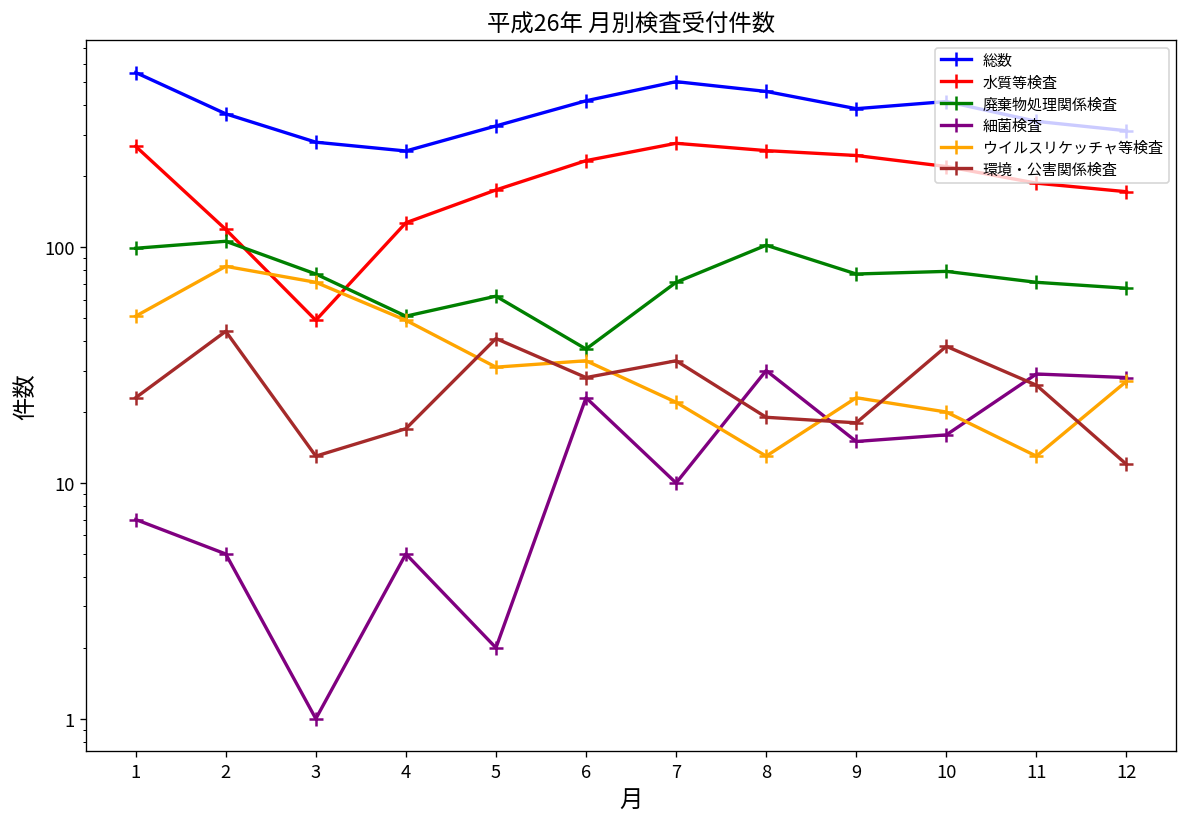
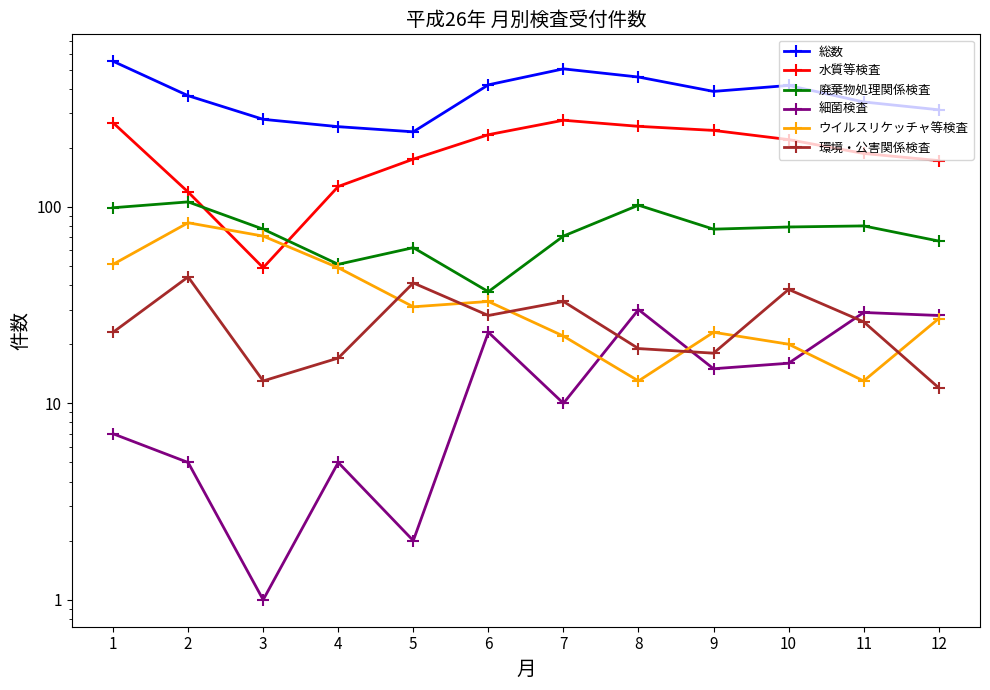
総数, 5: 330 -> 240
廃棄物処理関係検査, 11: 71 -> 80
